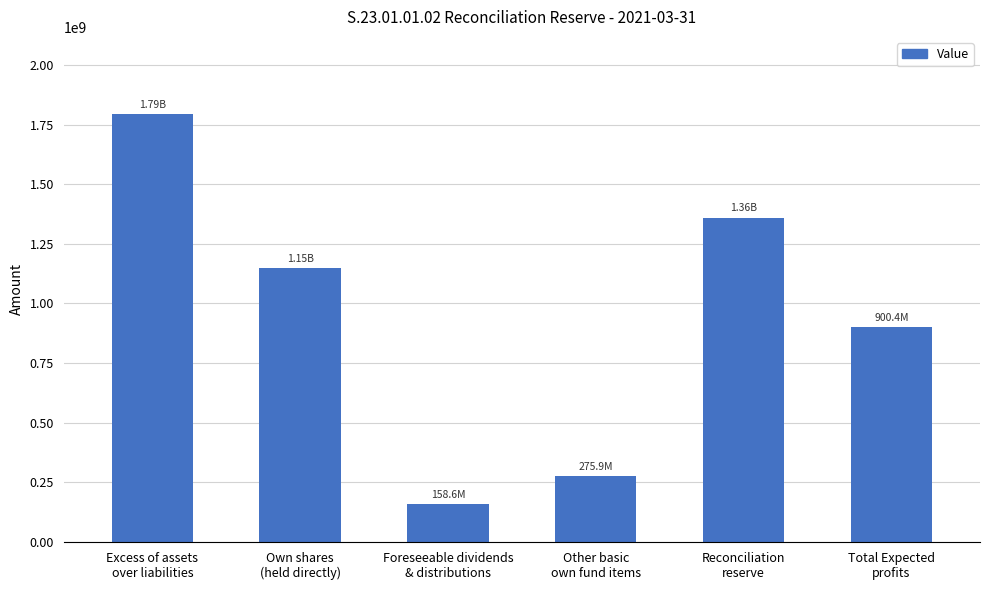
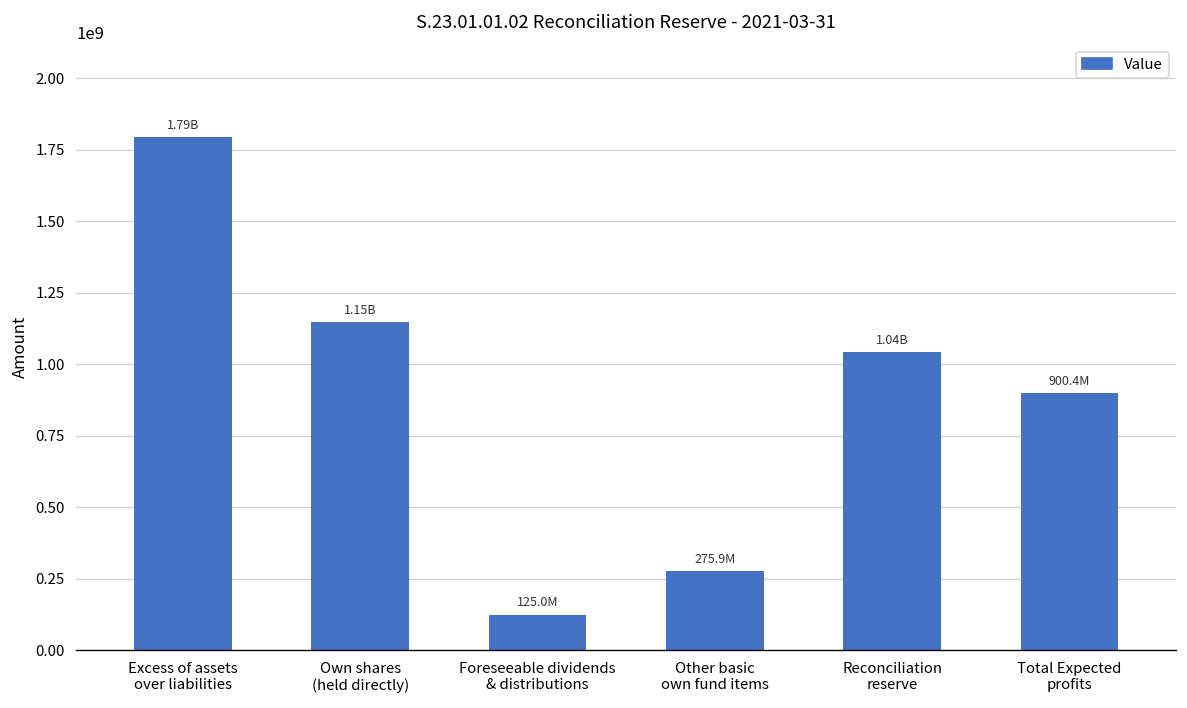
Foreseeable dividends & distributions: 158.6M -> 125.0M
Reconciliation reserve: 1.36B -> 1.04B
